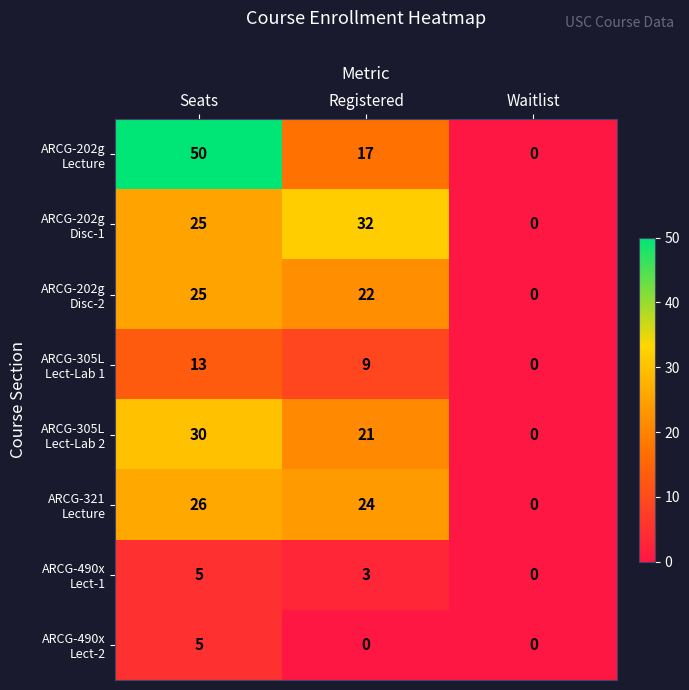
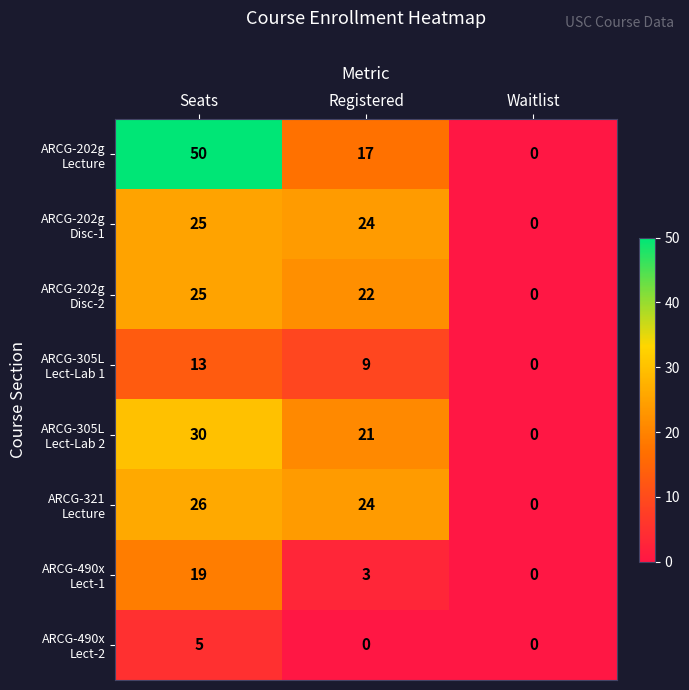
ARCG-202g Disc-1, Registered: 32 -> 24
ARCG-490x Lect-1, Seats: 5 -> 19
